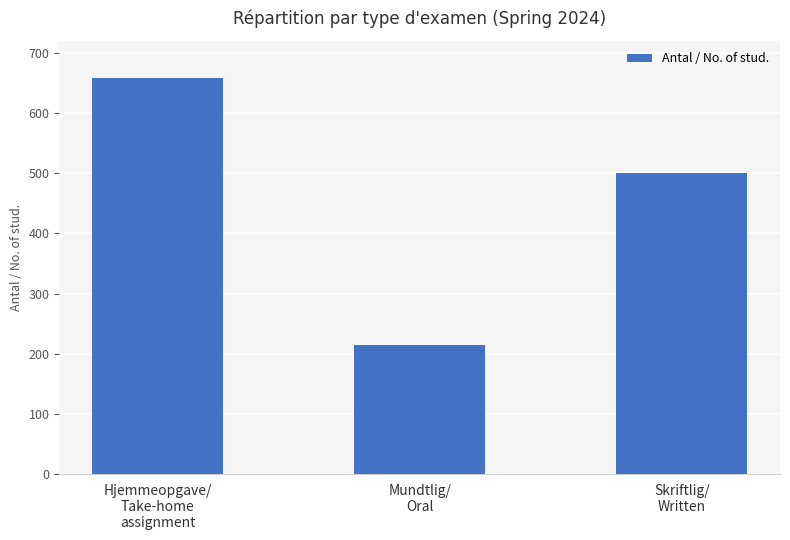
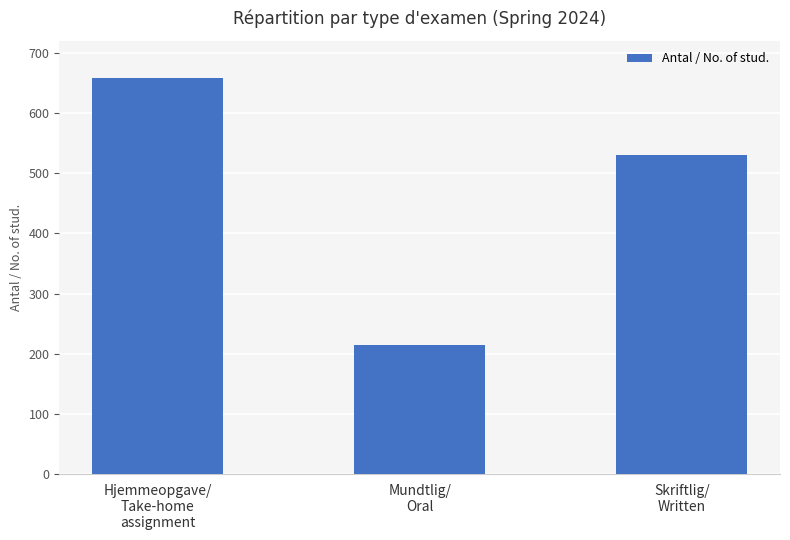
Skriftlig/ Written: 500 -> 530
